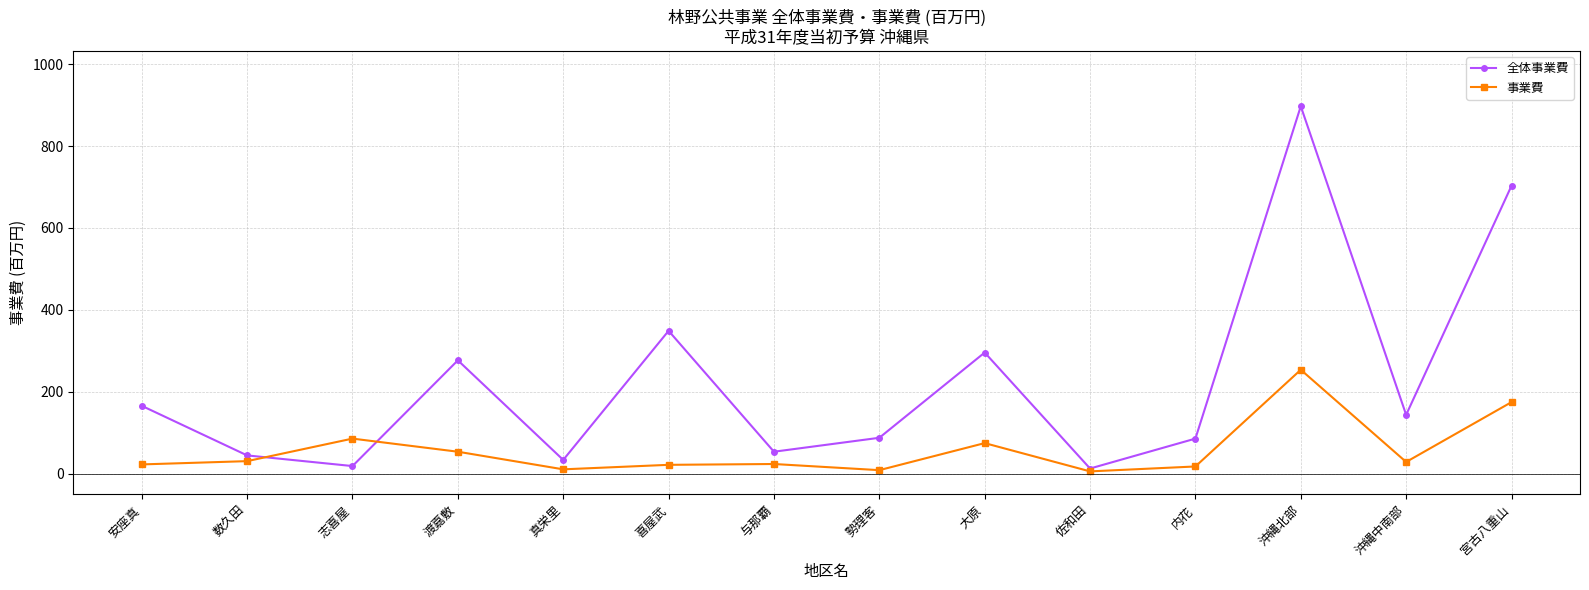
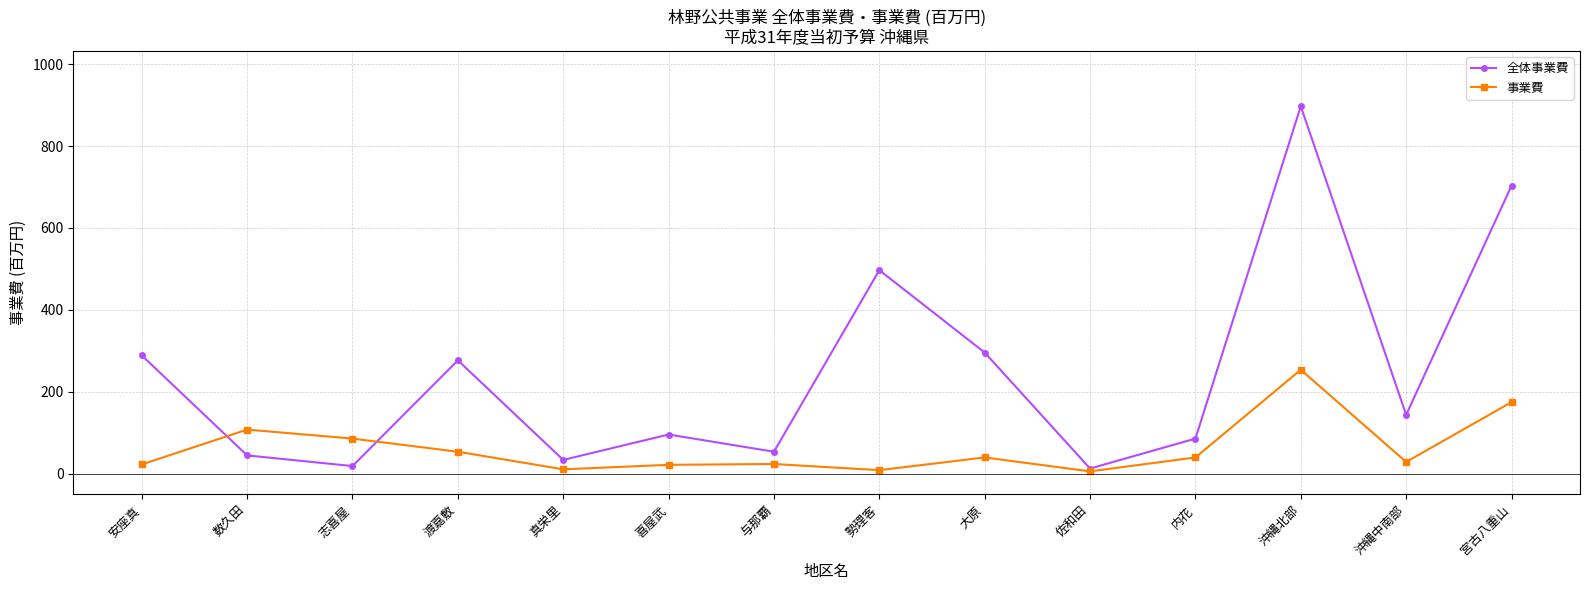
全体事業費, 安座真: 170 -> 290
事業費, 数久田: 30 -> 110
全体事業費, 喜屋武: 350 -> 100
全体事業費, 勢理客: 90 -> 500
事業費, 大原: 80 -> 40
事業費, 内花: 20 -> 40
